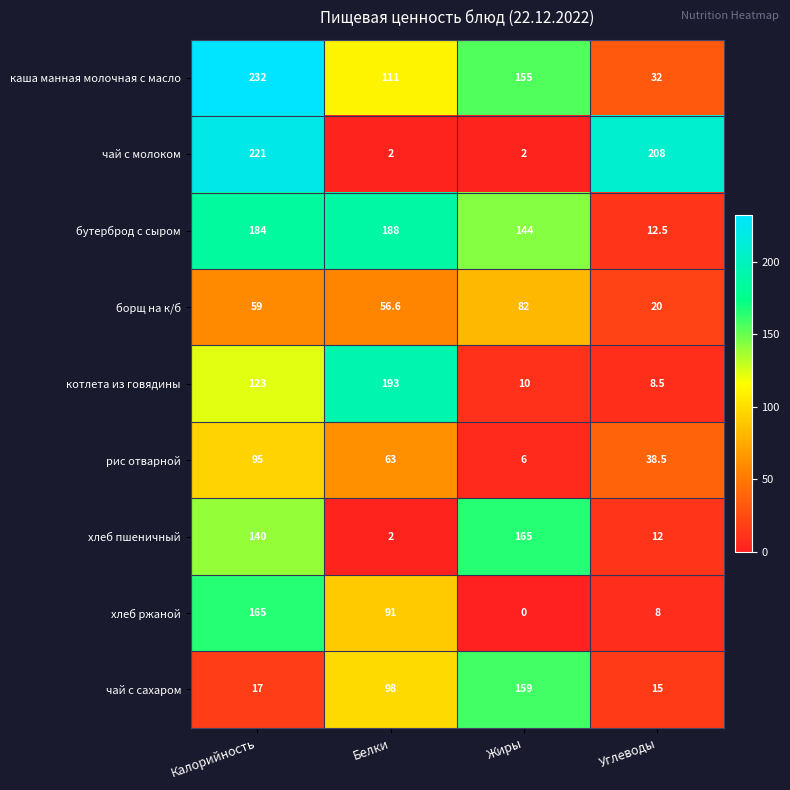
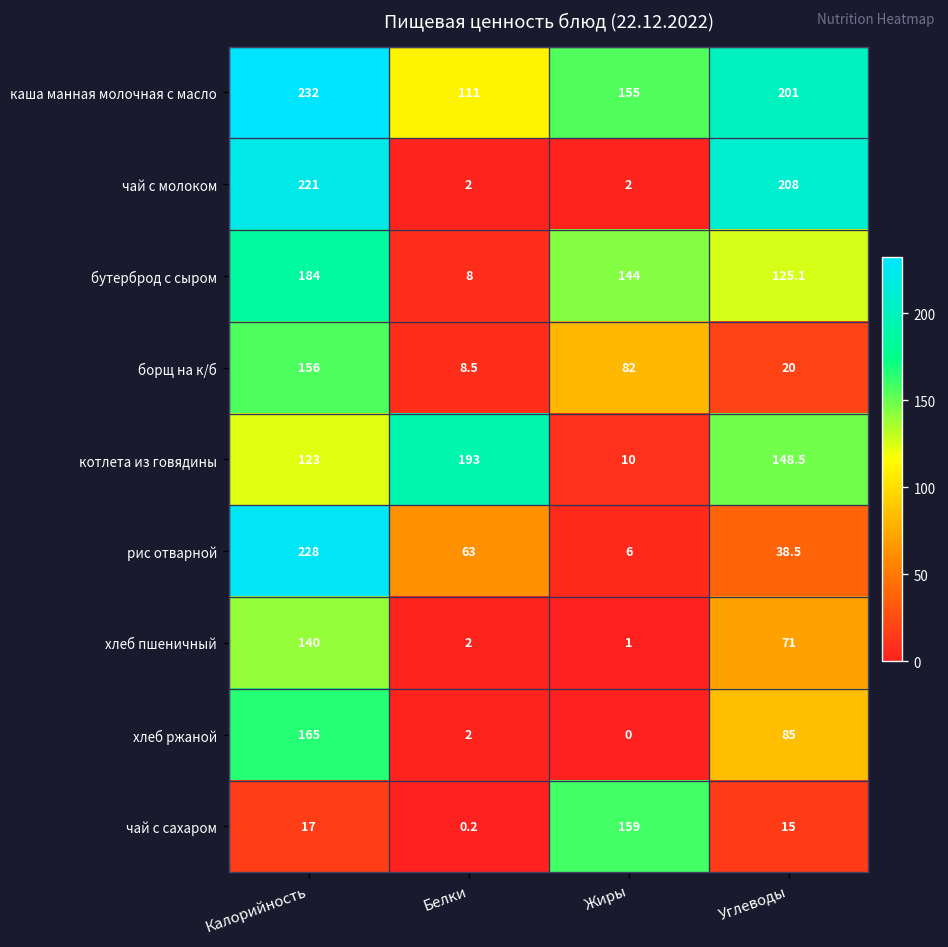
каша манная молочная с масло, Углеводы: 32 -> 201
бутерброд с сыром, Белки: 188 -> 8
бутерброд с сыром, Углеводы: 12.5 -> 125.1
борщ на к/б, Калорийность: 59 -> 156
борщ на к/б, Белки: 56.6 -> 8.5
котлета из говядины, Углеводы: 8.5 -> 148.5
рис отварной, Калорийность: 95 -> 228
хлеб пшеничный, Жиры: 165 -> 1
хлеб пшеничный, Углеводы: 12 -> 71
хлеб ржаной, Белки: 91 -> 2
хлеб ржаной, Углеводы: 8 -> 85
чай с сахаром, Белки: 98 -> 0.2
